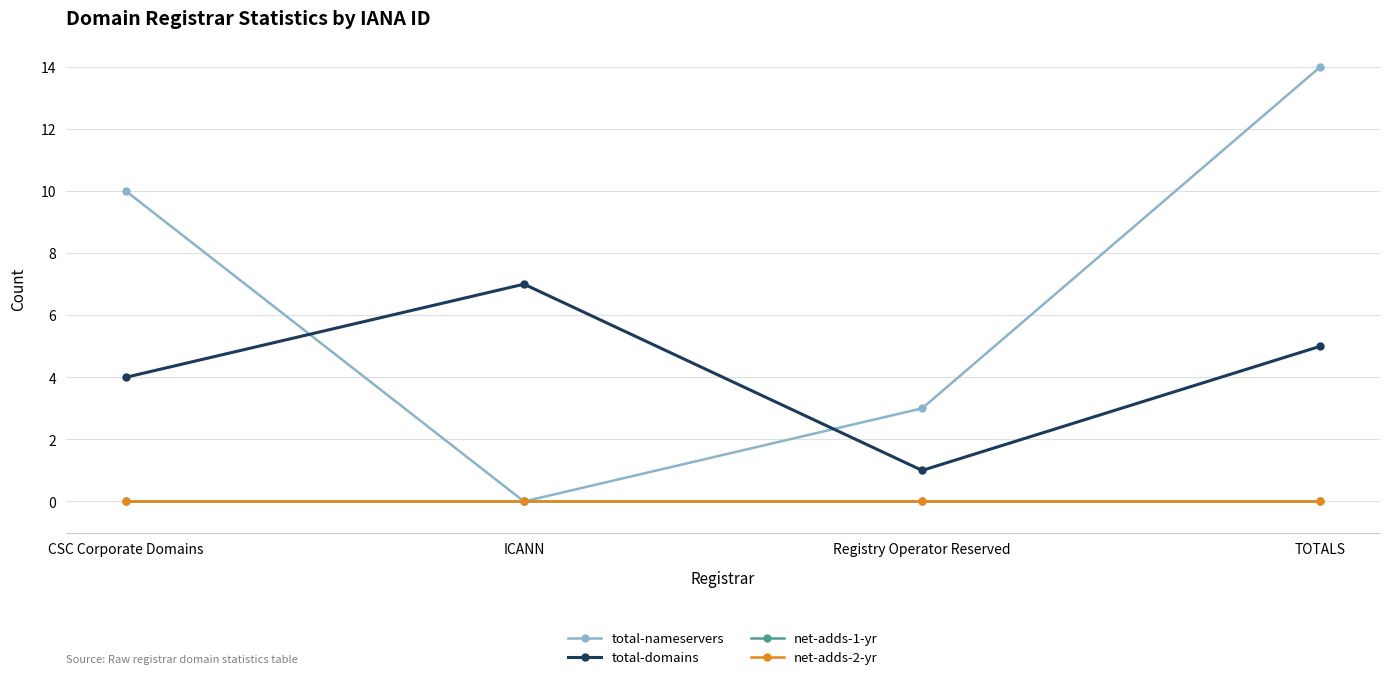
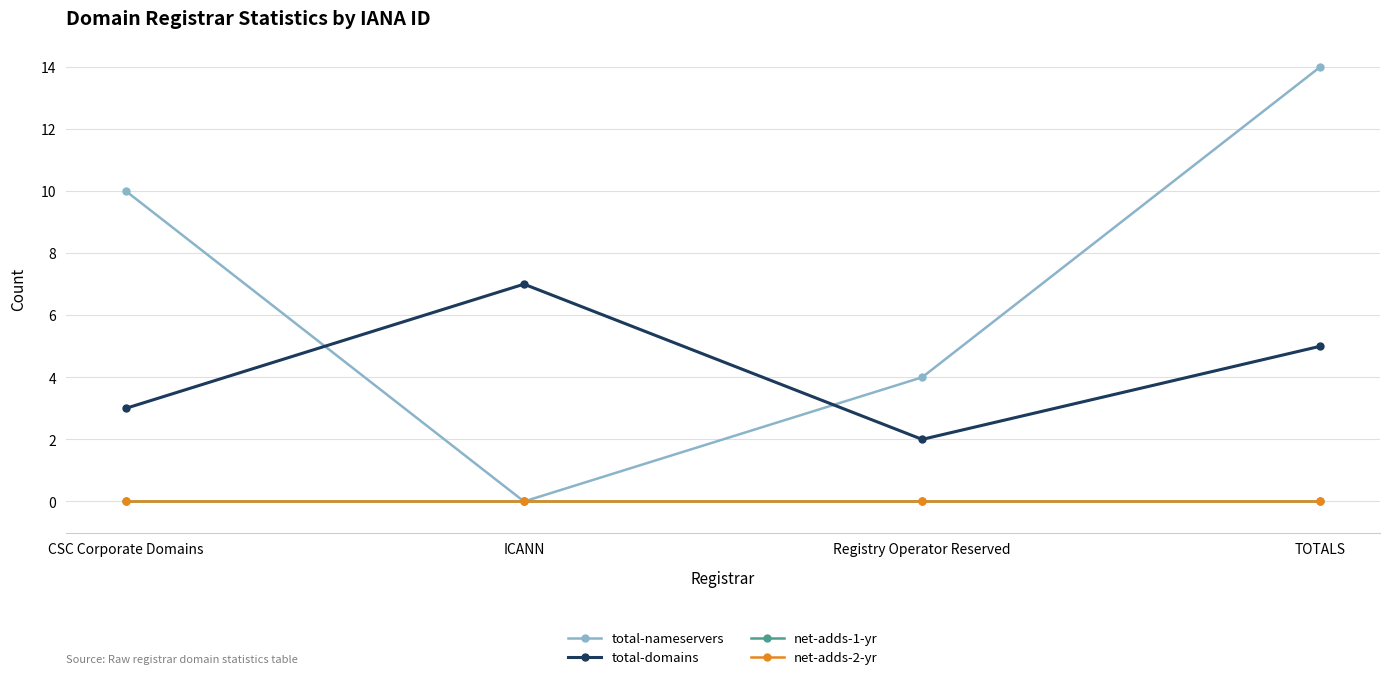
total-domains, CSC Corporate Domains: 4 -> 3
total-nameservers, Registry Operator Reserved: 3 -> 4
total-domains, Registry Operator Reserved: 1 -> 2
